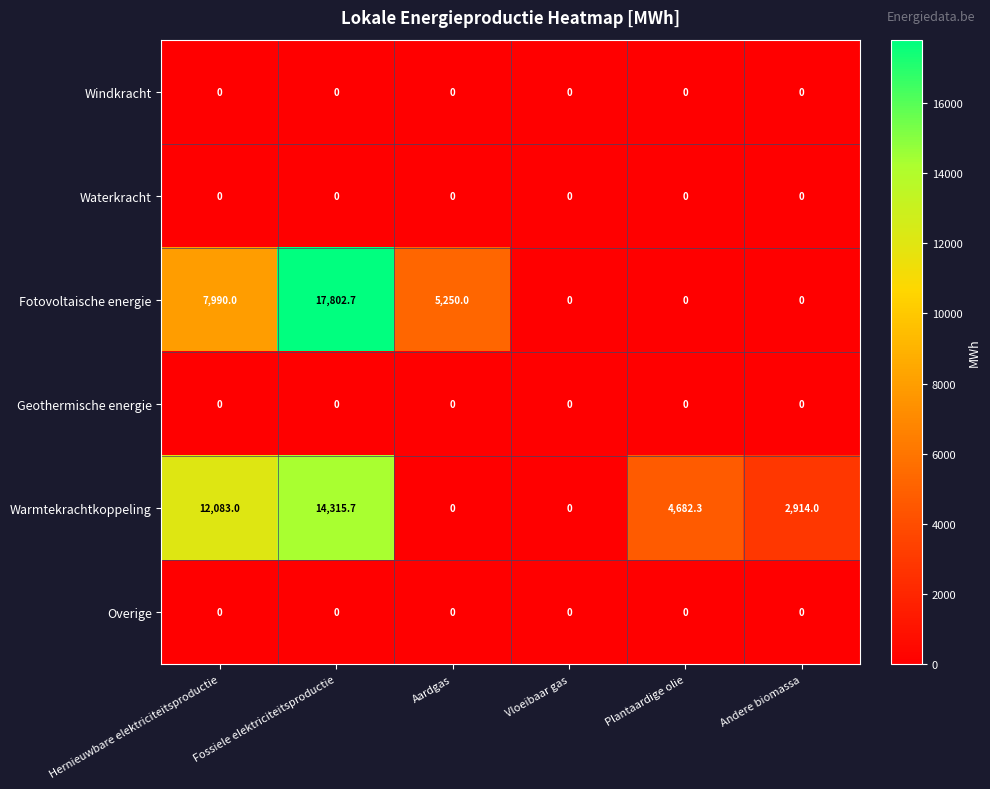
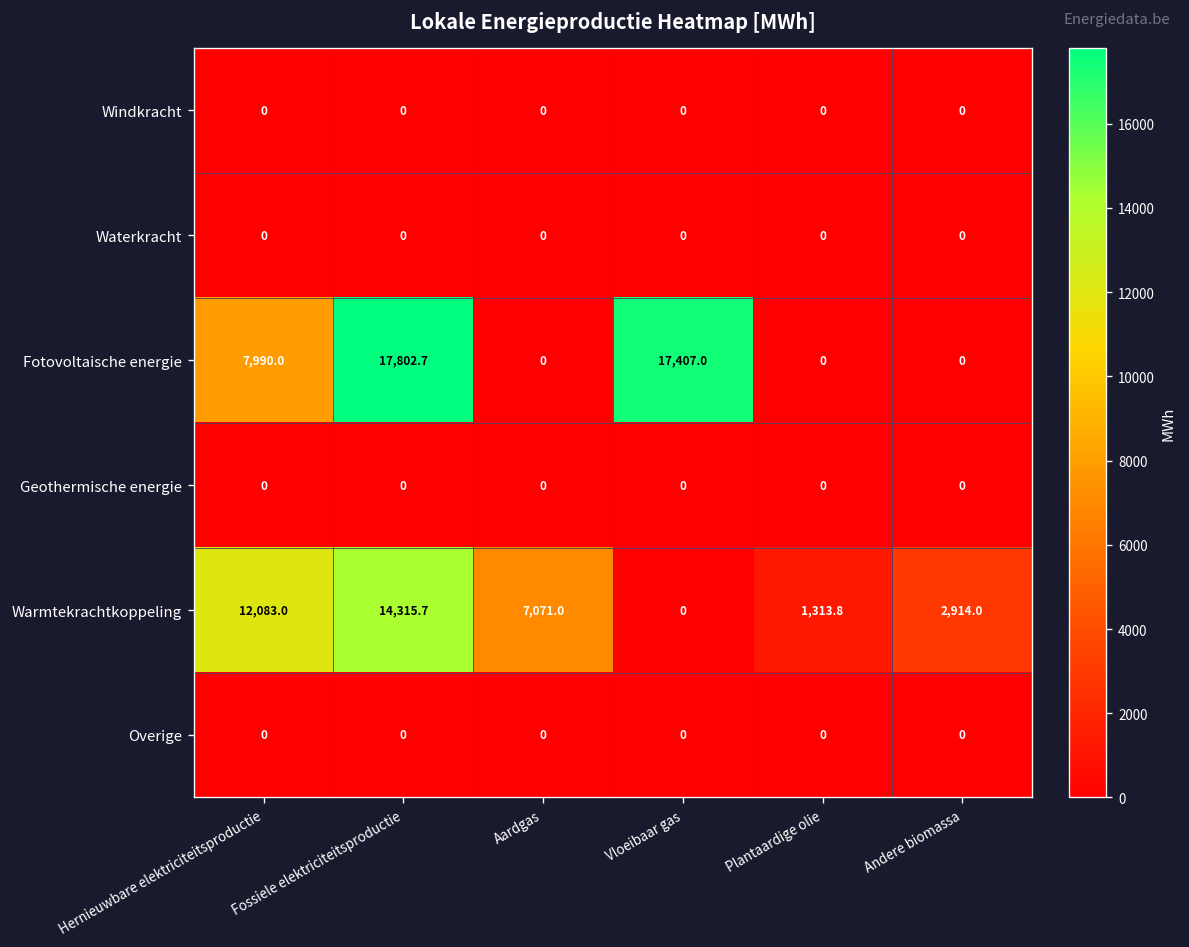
Fotovoltaische energie, Aardgas: 5,250.0 -> 0
Fotovoltaische energie, Vloeibaar gas: 0 -> 17,407.0
Warmtekrachtkoppeling, Aardgas: 0 -> 7,071.0
Warmtekrachtkoppeling, Plantaardige olie: 4,682.3 -> 1,313.8
